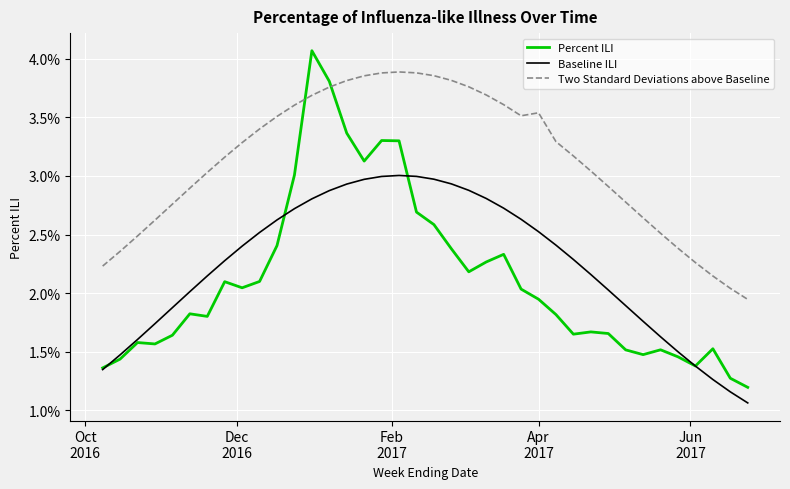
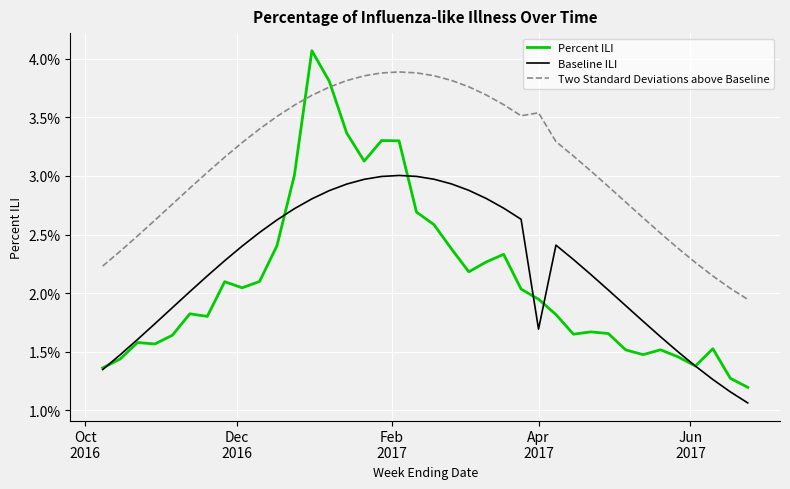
Baseline ILI, Apr 2017: 2.52% -> 1.69%
